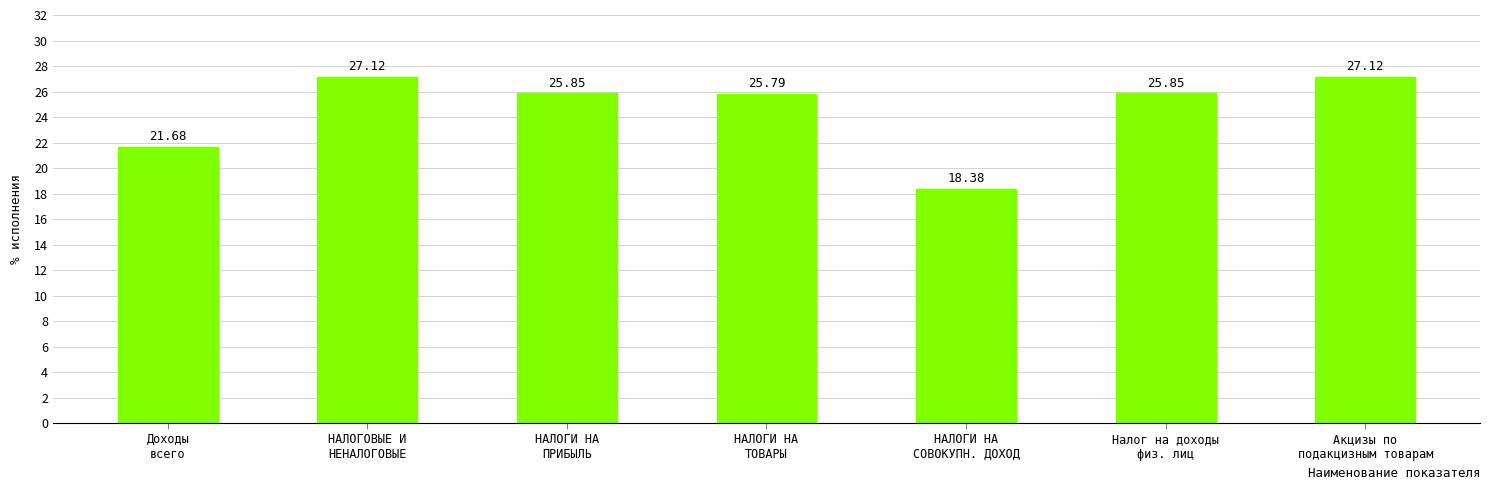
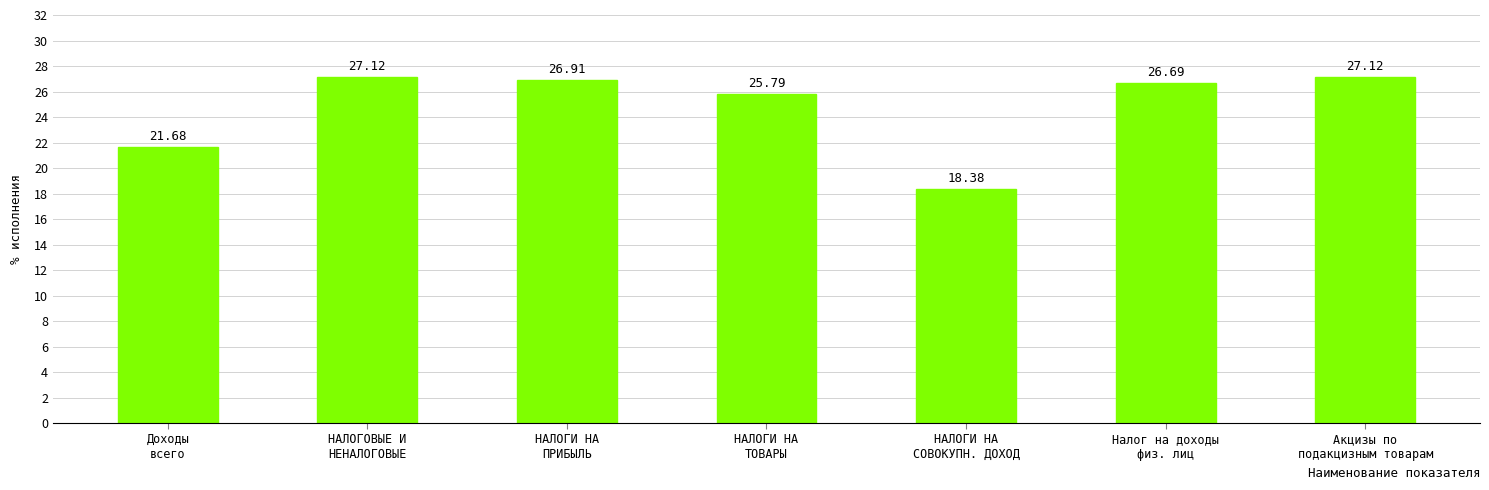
НАЛОГИ НА ПРИБЫЛЬ: 25.85 -> 26.91
Налог на доходы физ. лиц: 25.85 -> 26.69
